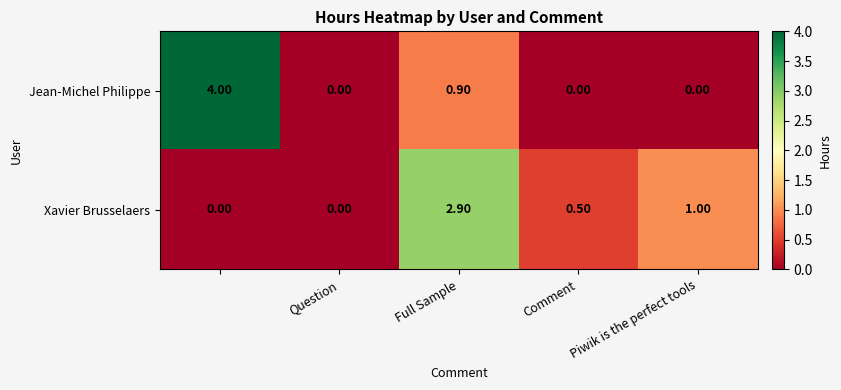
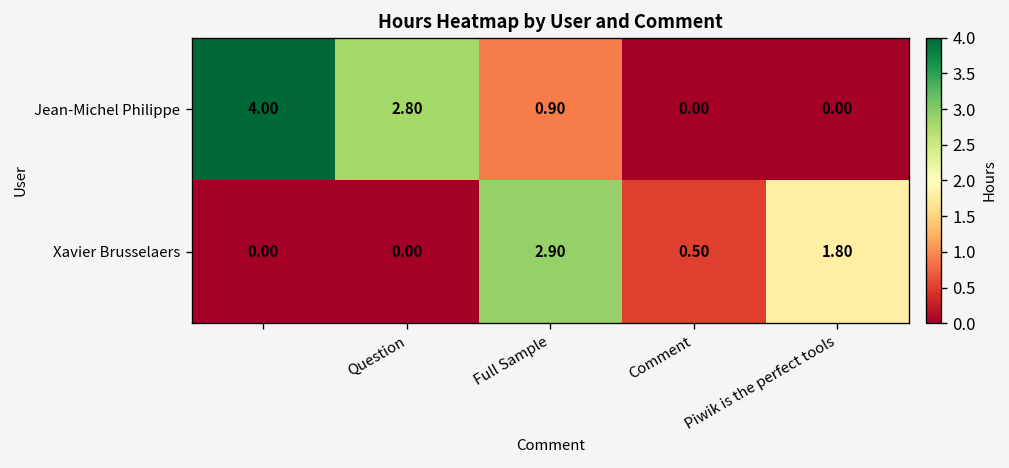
Jean-Michel Philippe, Question: 0.00 -> 2.80
Xavier Brusselaers, Piwik is the perfect tools: 1.00 -> 1.80
